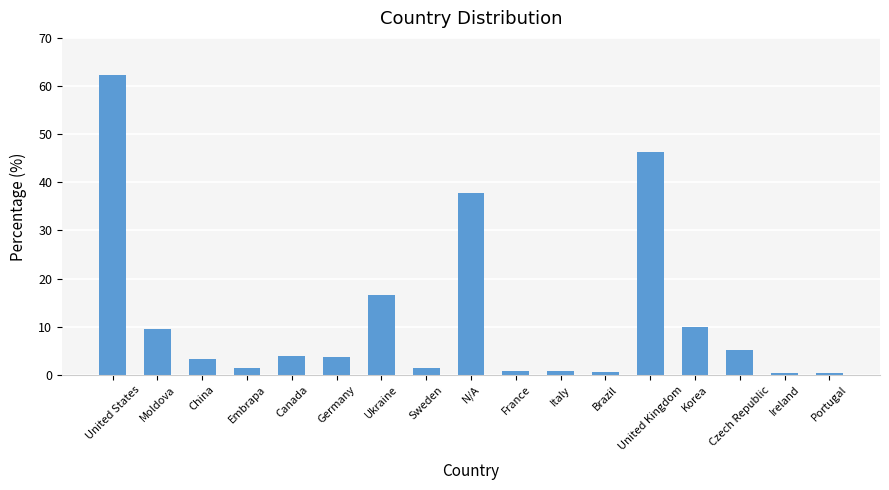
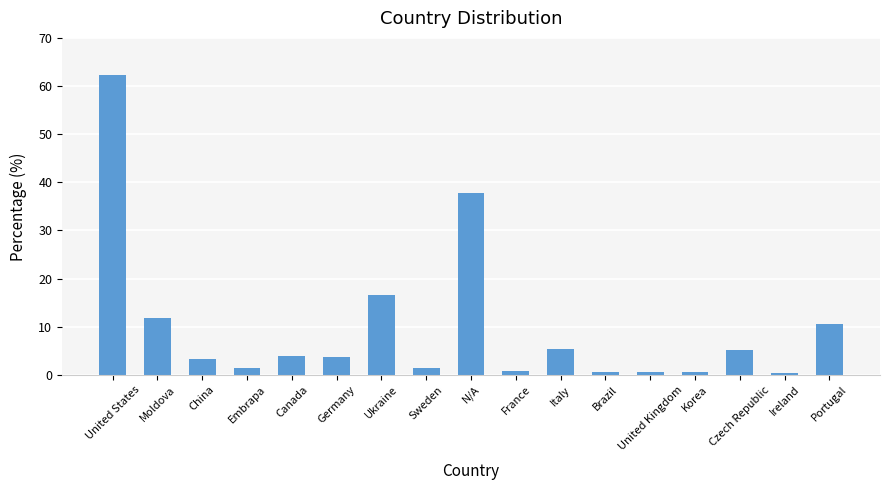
Moldova: 10 -> 12
Italy: 1 -> 5
United Kingdom: 46 -> 1
Korea: 10 -> 1
Portugal: 0 -> 11
